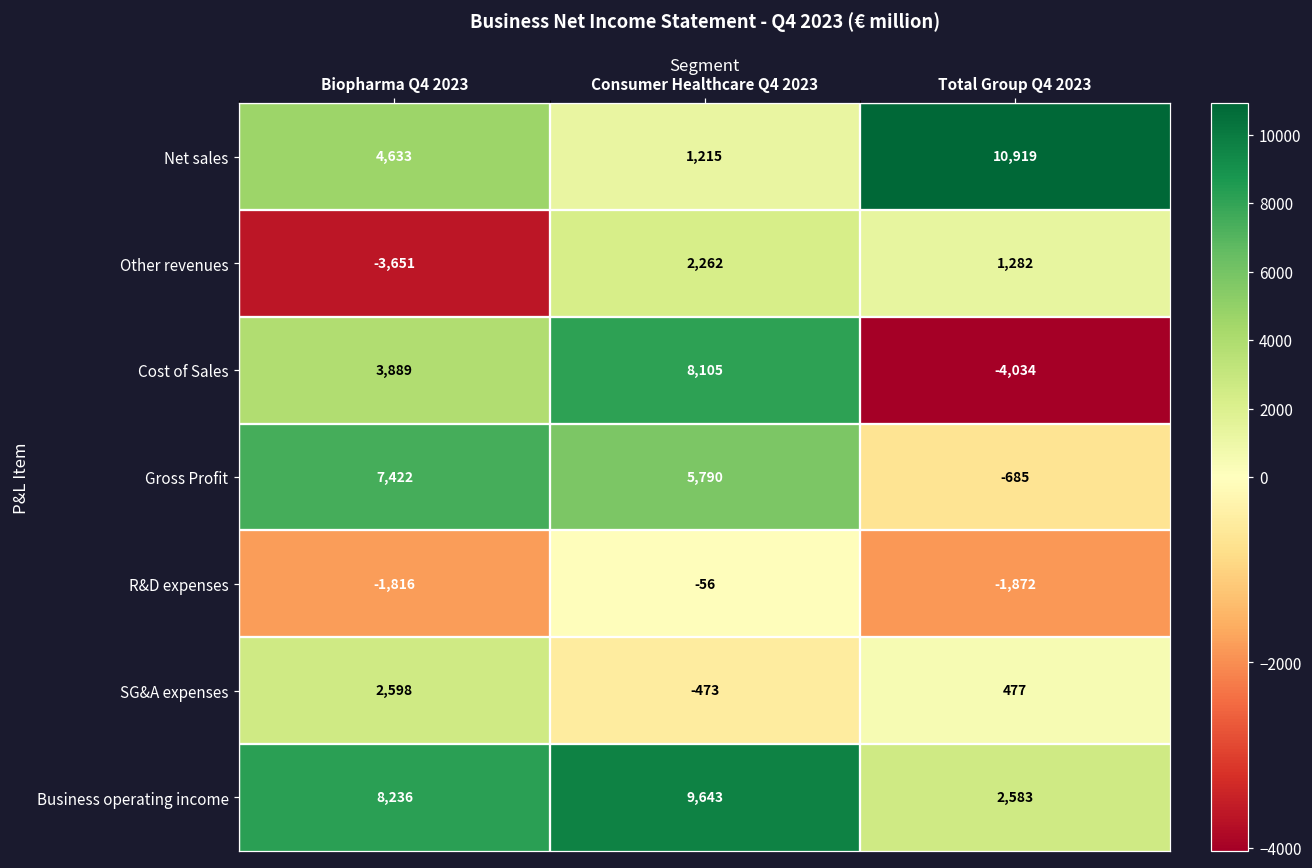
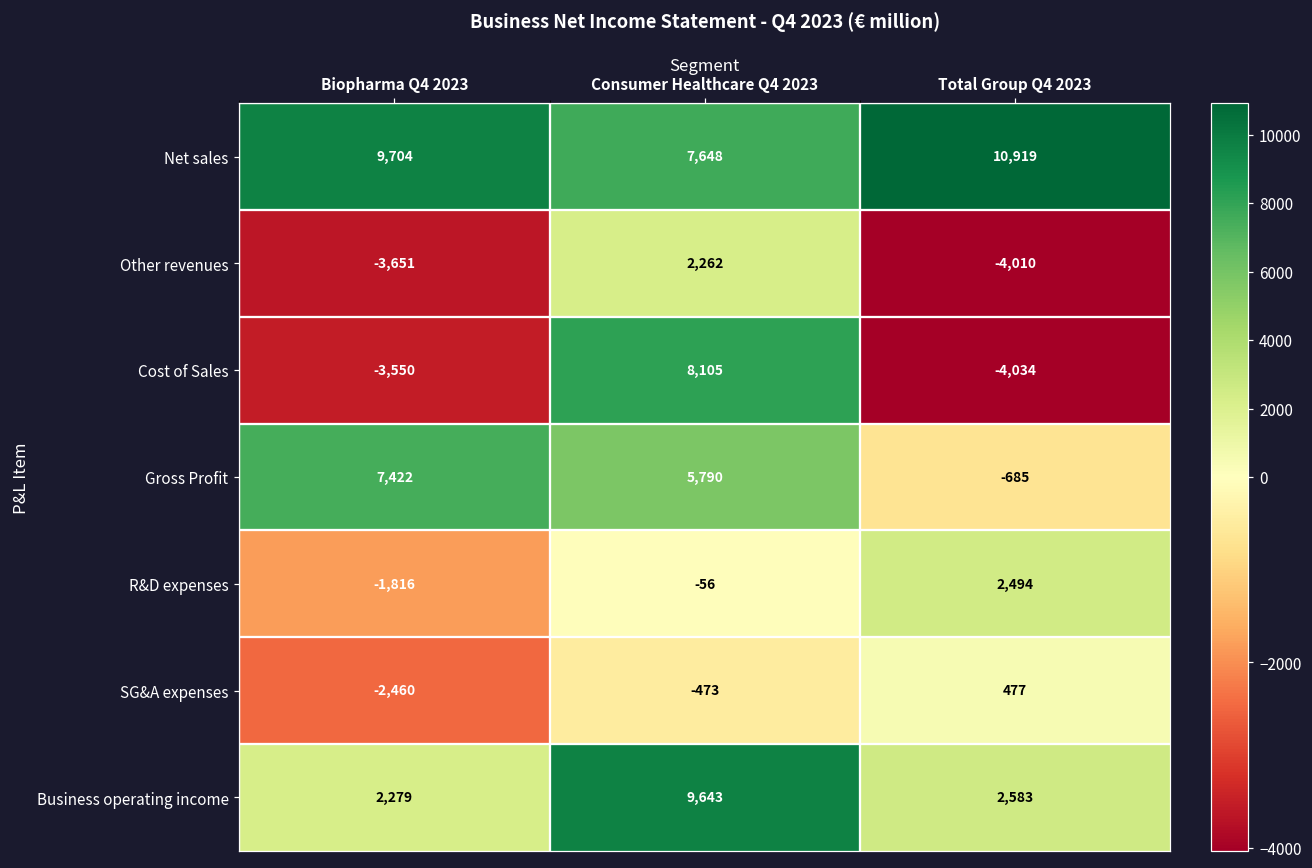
Net sales, Biopharma Q4 2023: 4,633 -> 9,704
Net sales, Consumer Healthcare Q4 2023: 1,215 -> 7,648
Other revenues, Total Group Q4 2023: 1,282 -> -4,010
Cost of Sales, Biopharma Q4 2023: 3,889 -> -3,550
R&D expenses, Total Group Q4 2023: -1,872 -> 2,494
SG&A expenses, Biopharma Q4 2023: 2,598 -> -2,460
Business operating income, Biopharma Q4 2023: 8,236 -> 2,279
